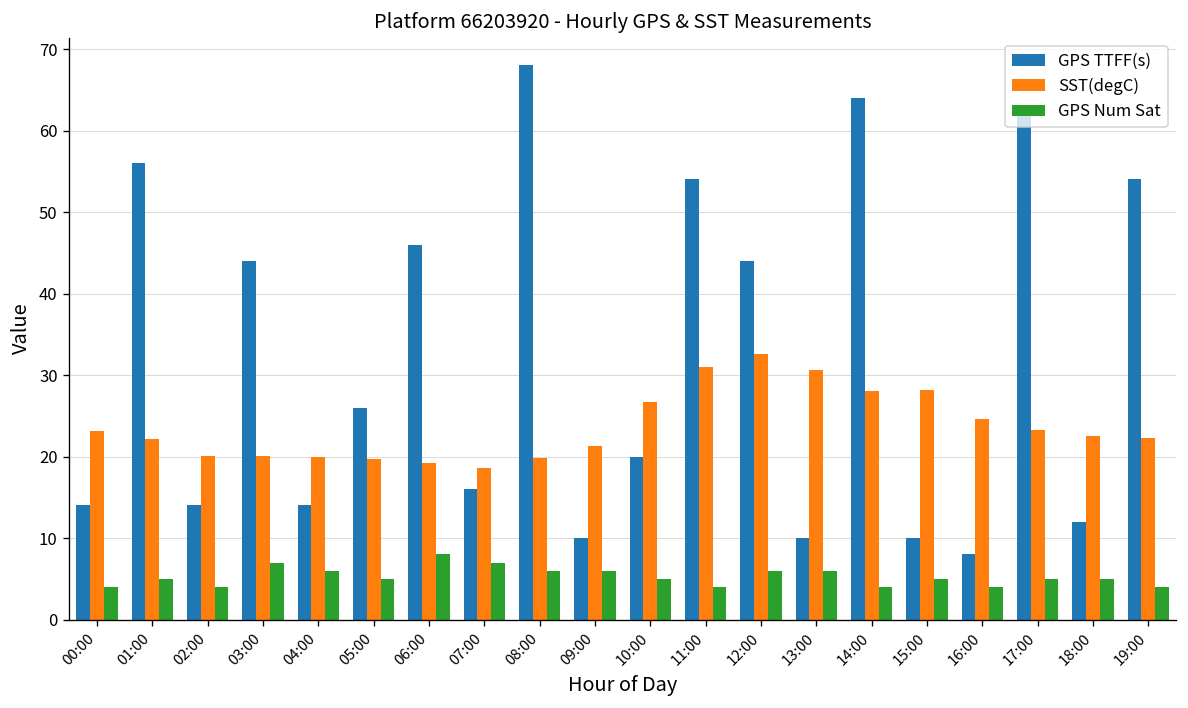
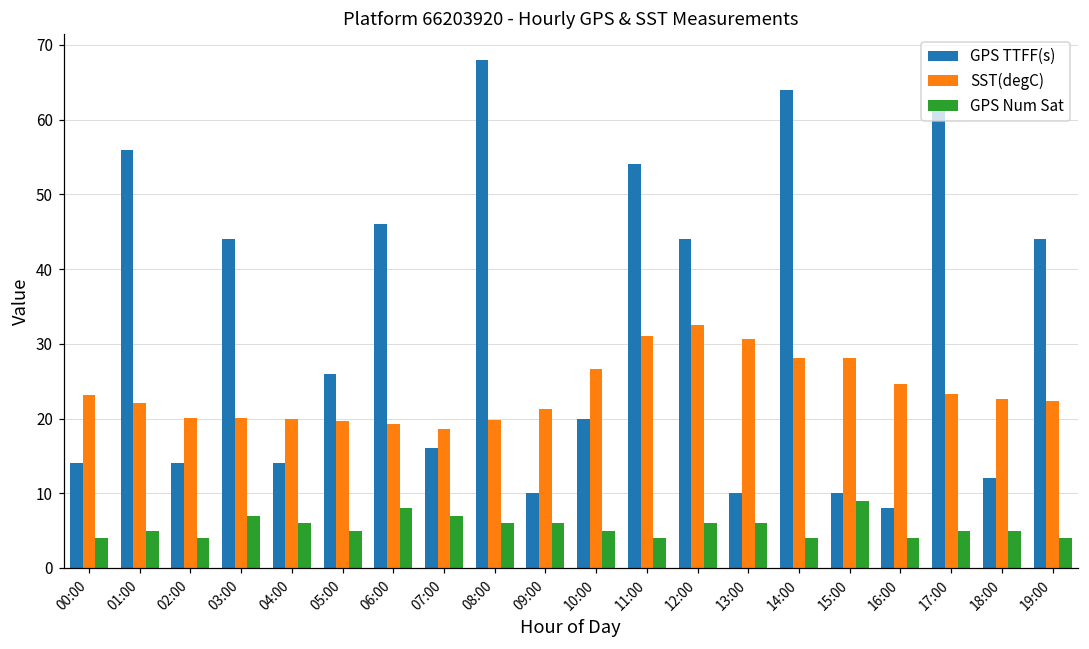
GPS Num Sat, 15:00: 5 -> 9
GPS TTFF(s), 19:00: 54 -> 44
